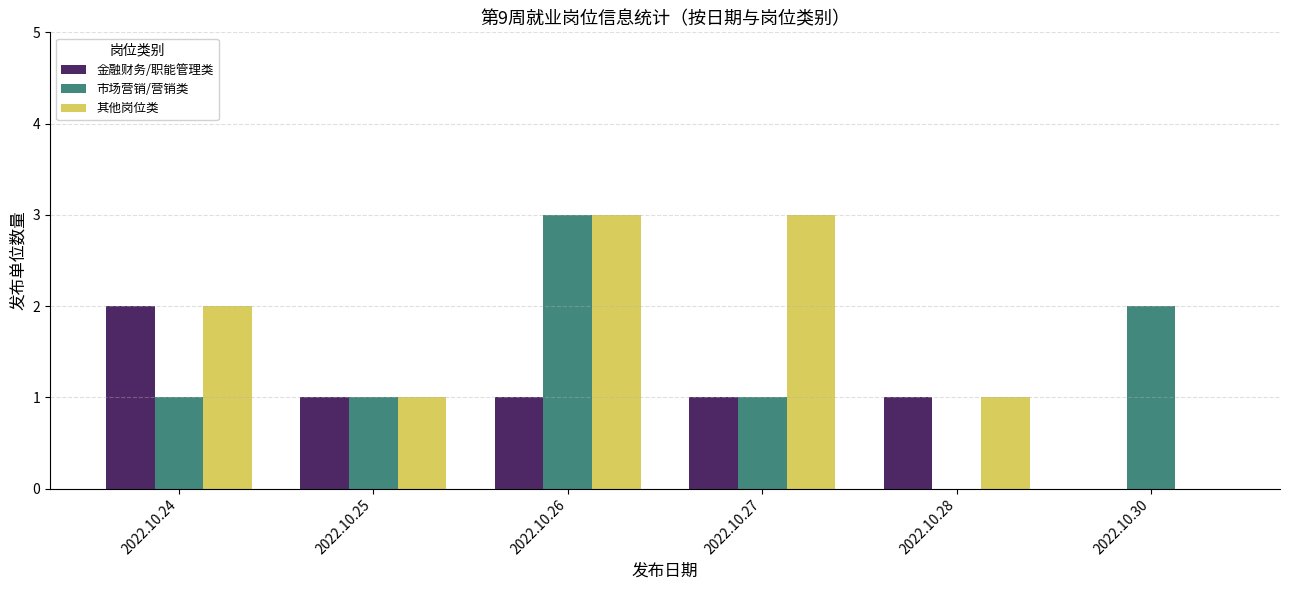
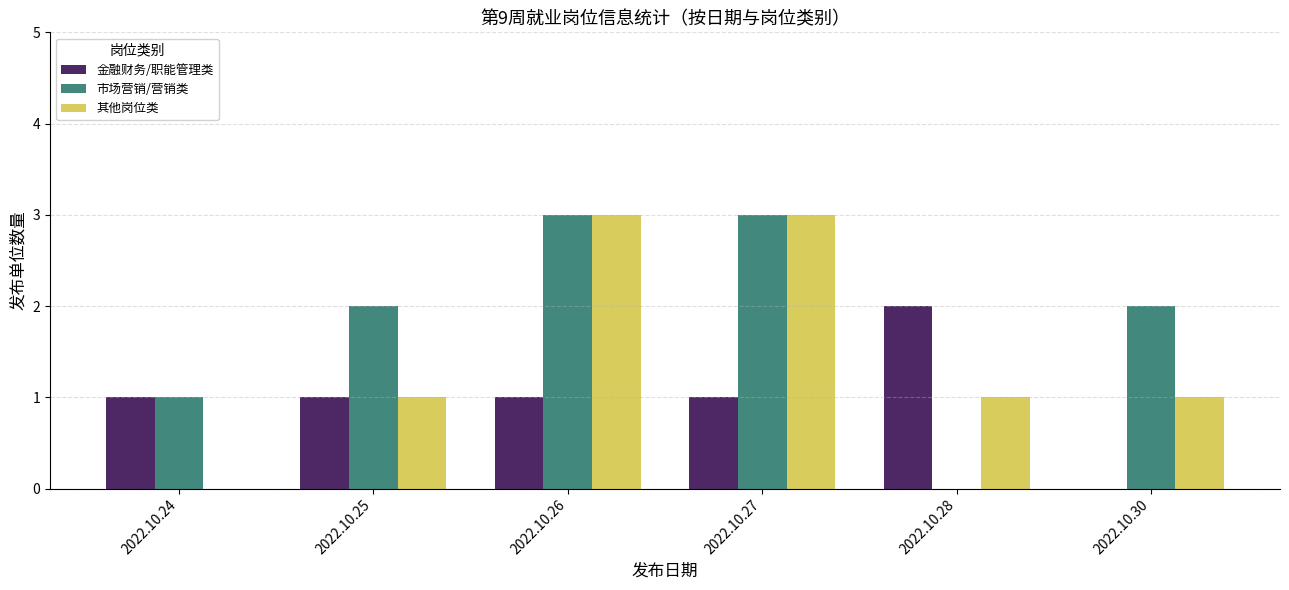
金融财务/职能管理类, 2022.10.24: 2 -> 1
其他岗位类, 2022.10.24: 2 -> 0
市场营销/营销类, 2022.10.25: 1 -> 2
市场营销/营销类, 2022.10.27: 1 -> 3
金融财务/职能管理类, 2022.10.28: 1 -> 2
其他岗位类, 2022.10.30: 0 -> 1
